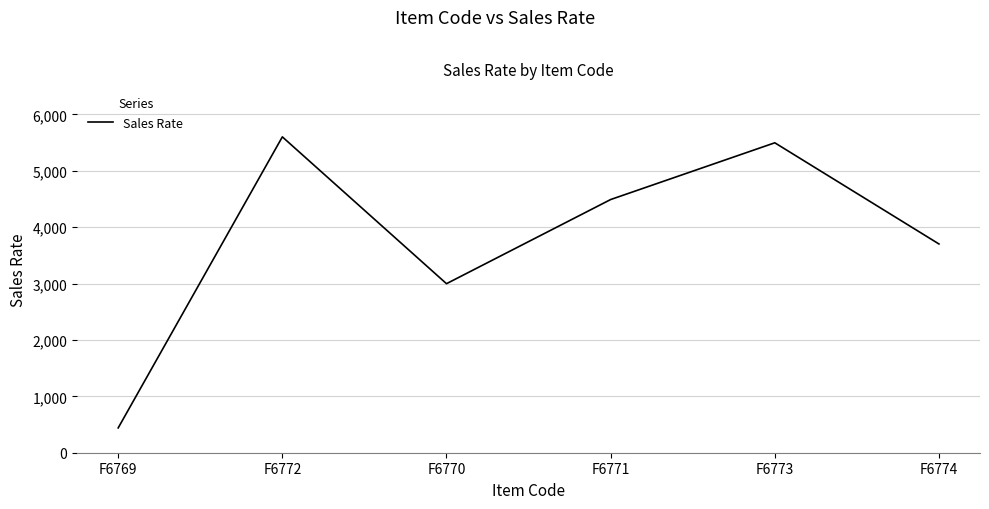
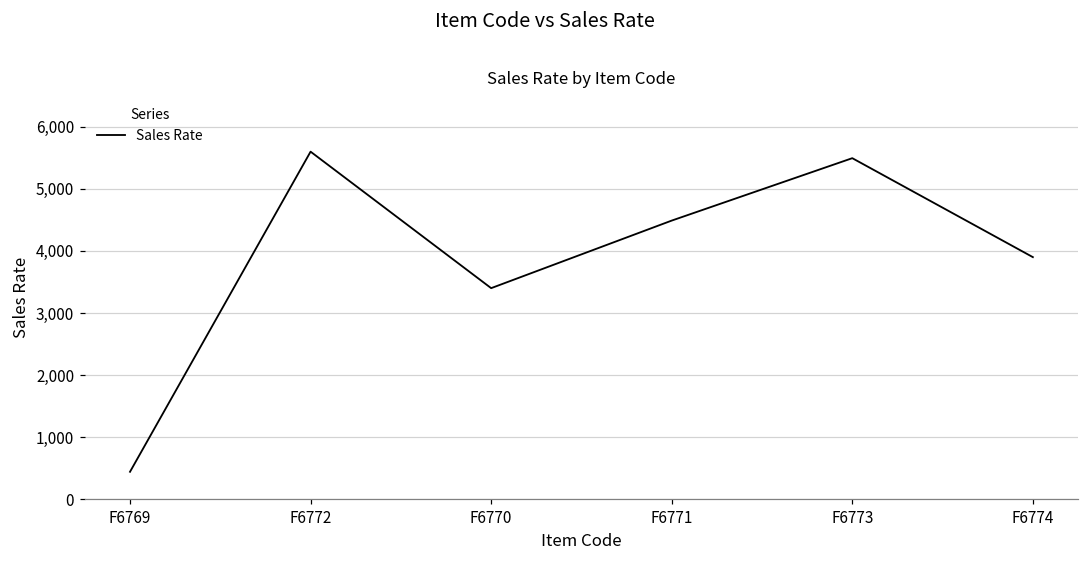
F6770: 3,000 -> 3,400
F6774: 3,700 -> 3,900
